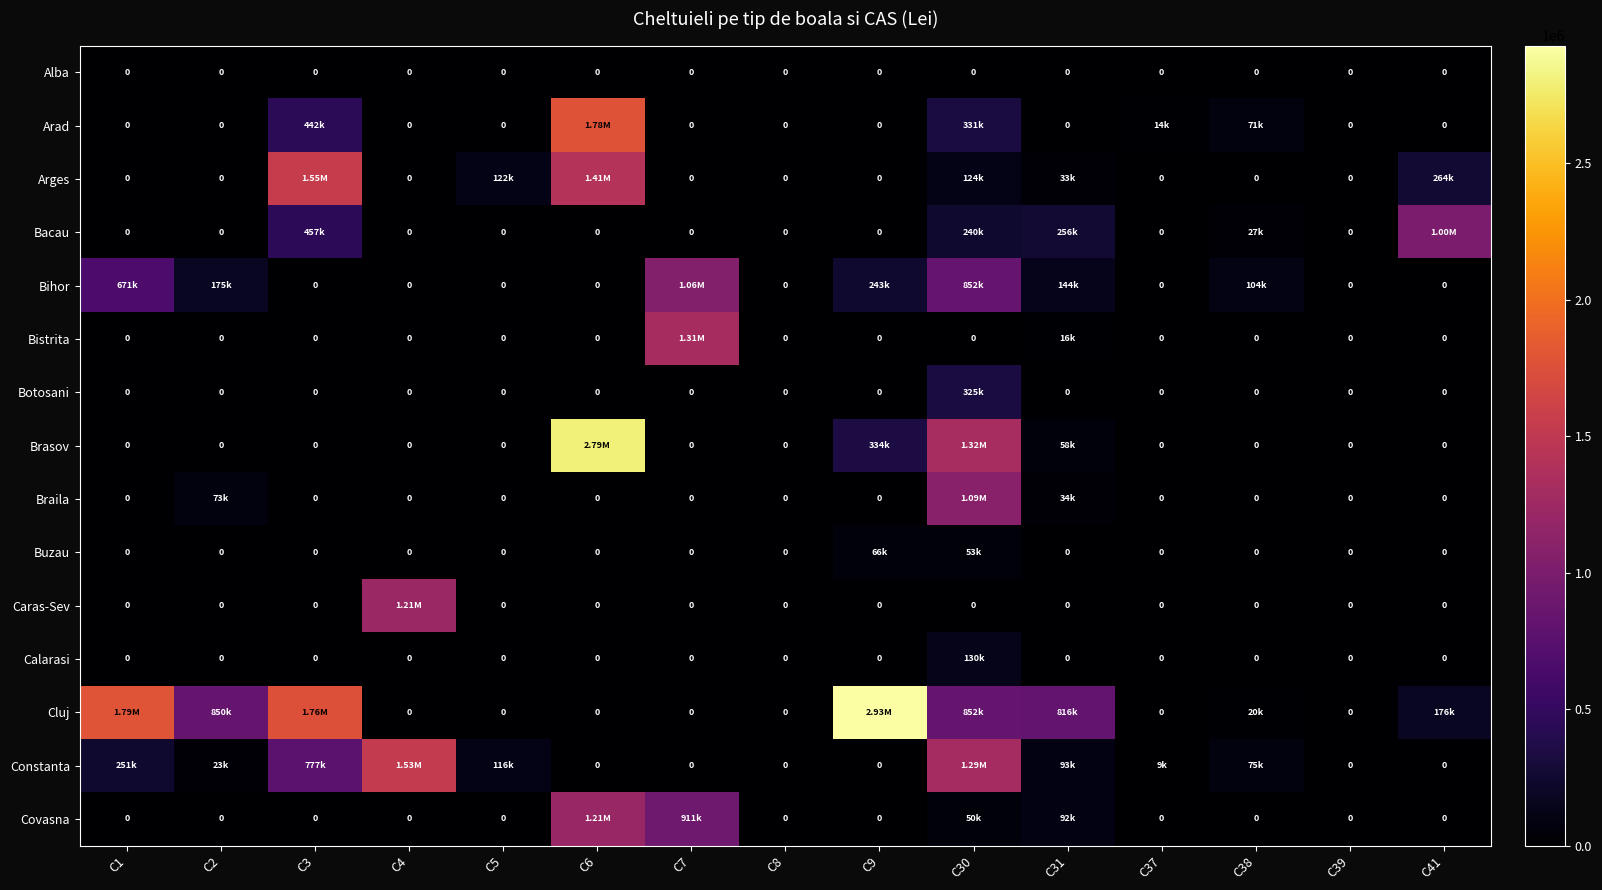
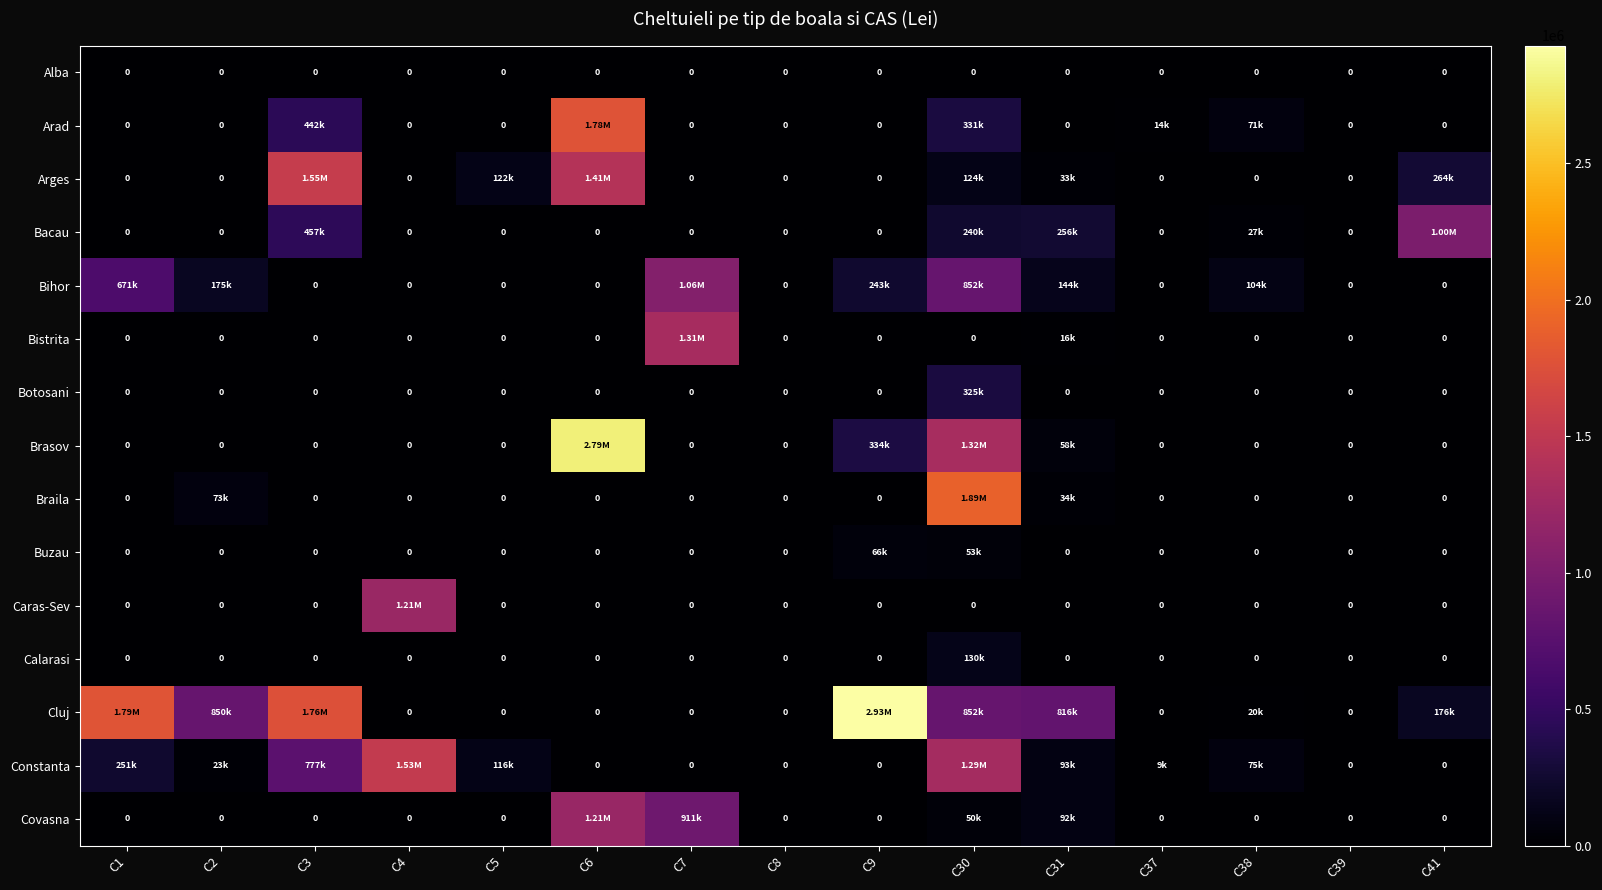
Braila, C30: 1.09M -> 1.89M
